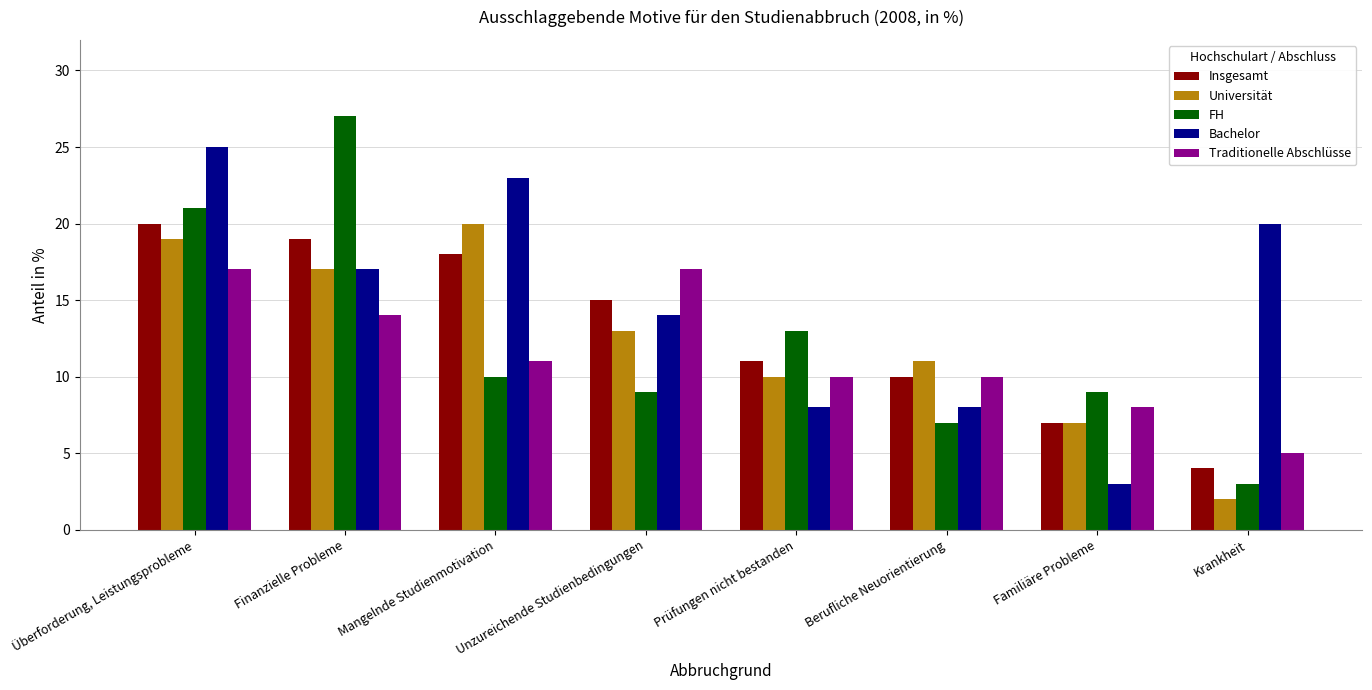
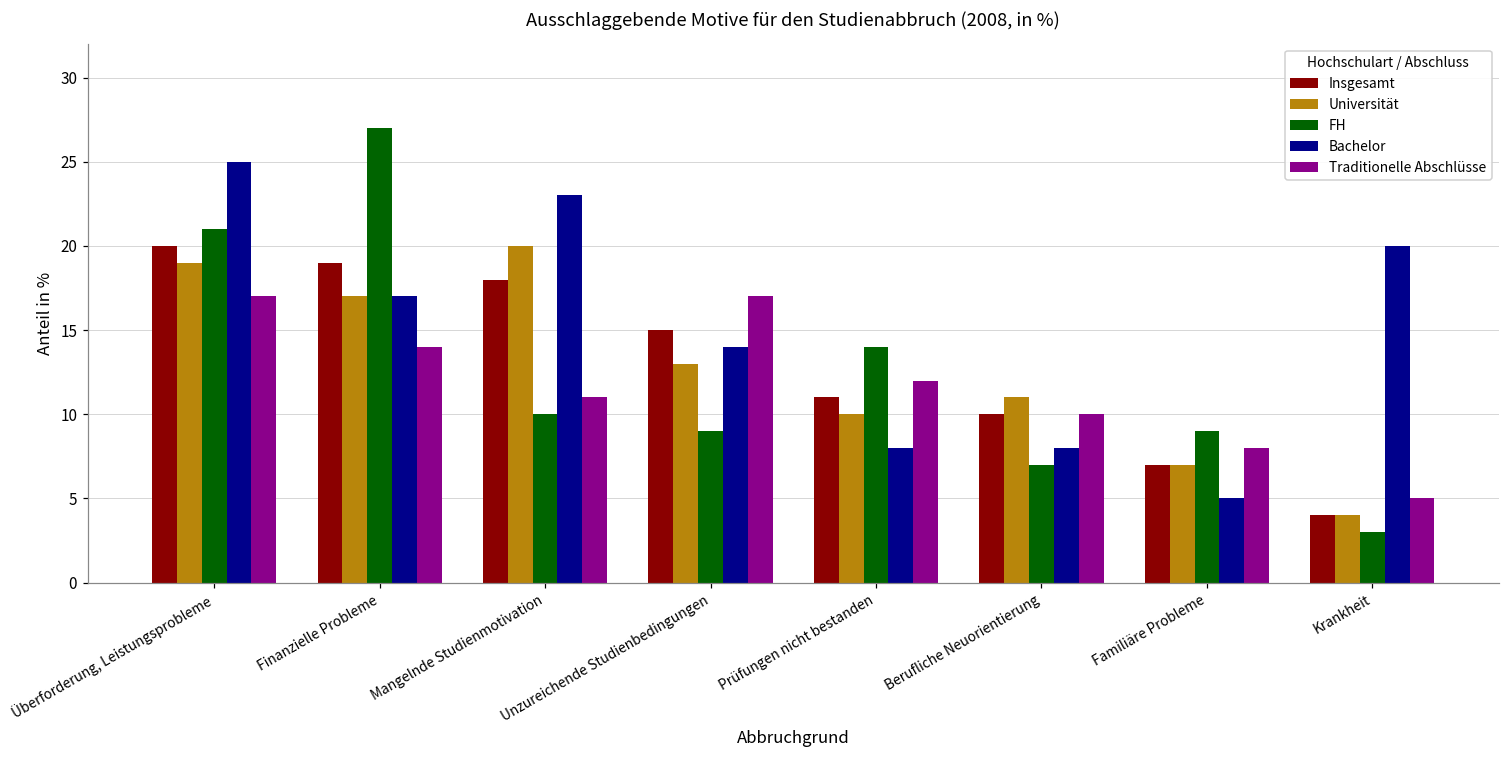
FH, Prüfungen nicht bestanden: 13 -> 14
Traditionelle Abschlüsse, Prüfungen nicht bestanden: 10 -> 12
Bachelor, Familiäre Probleme: 3 -> 5
Universität, Krankheit: 2 -> 4
